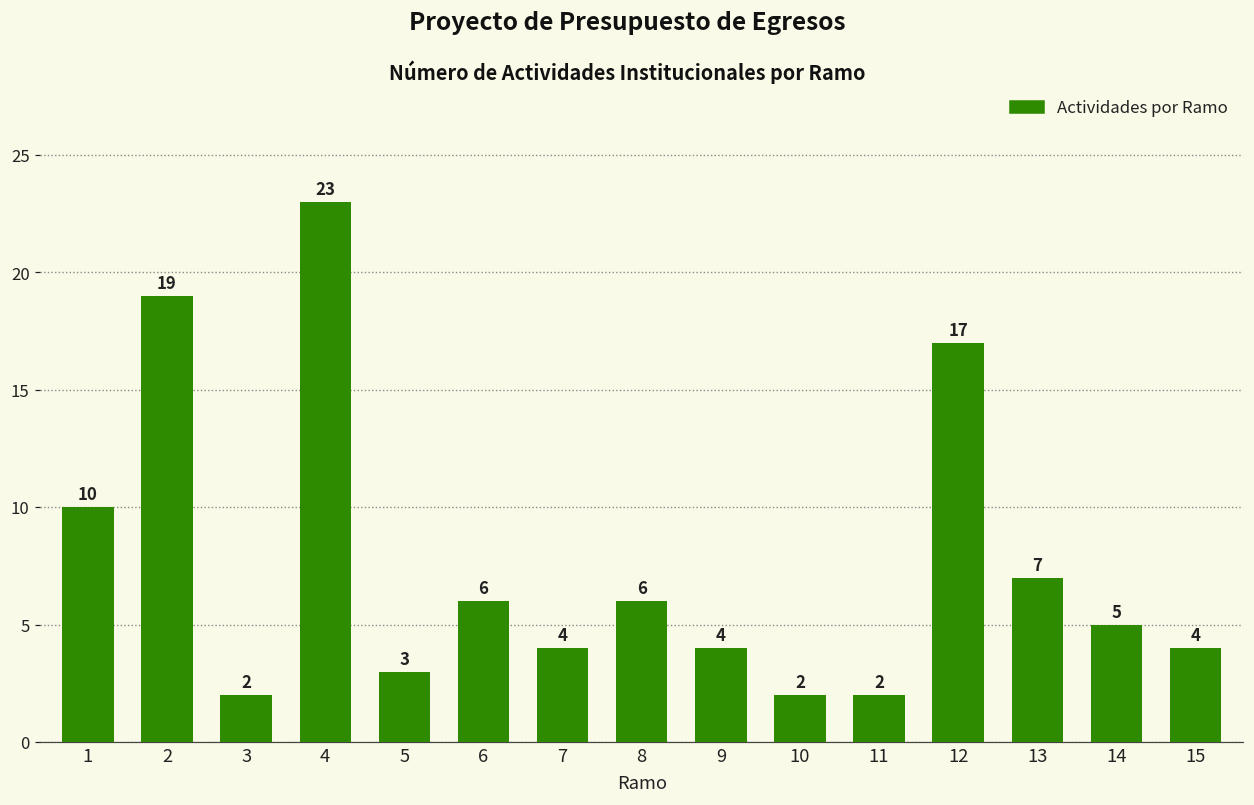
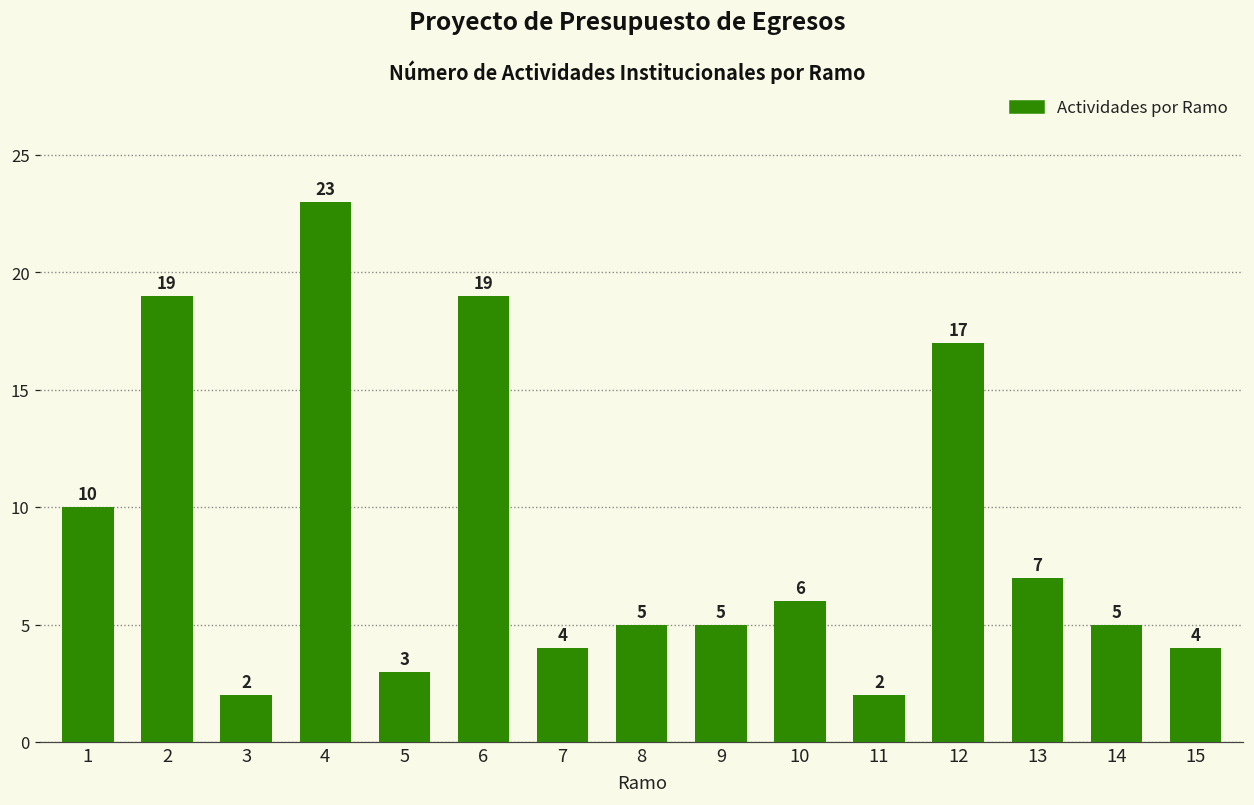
6: 6 -> 19
8: 6 -> 5
9: 4 -> 5
10: 2 -> 6
